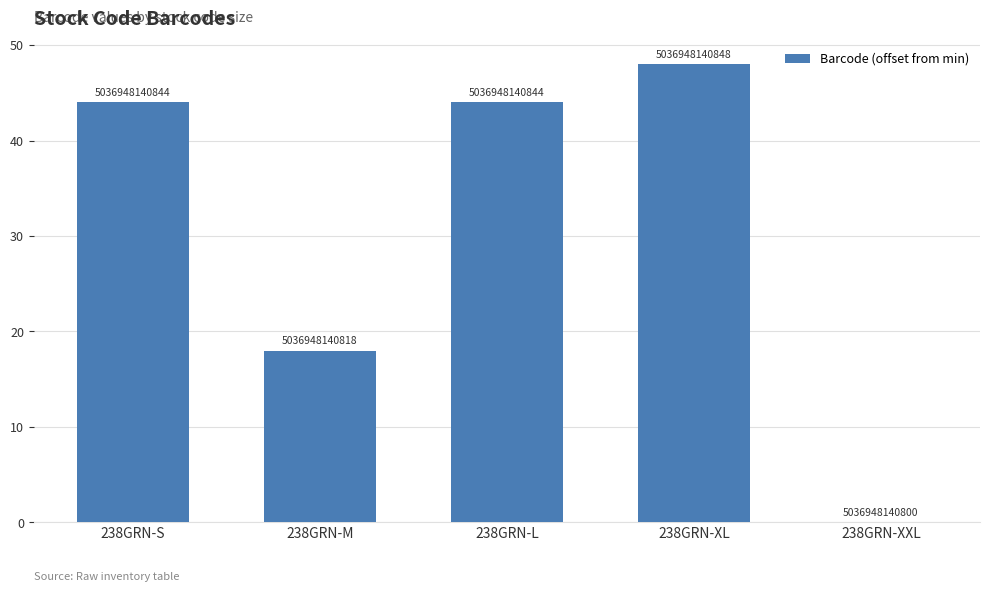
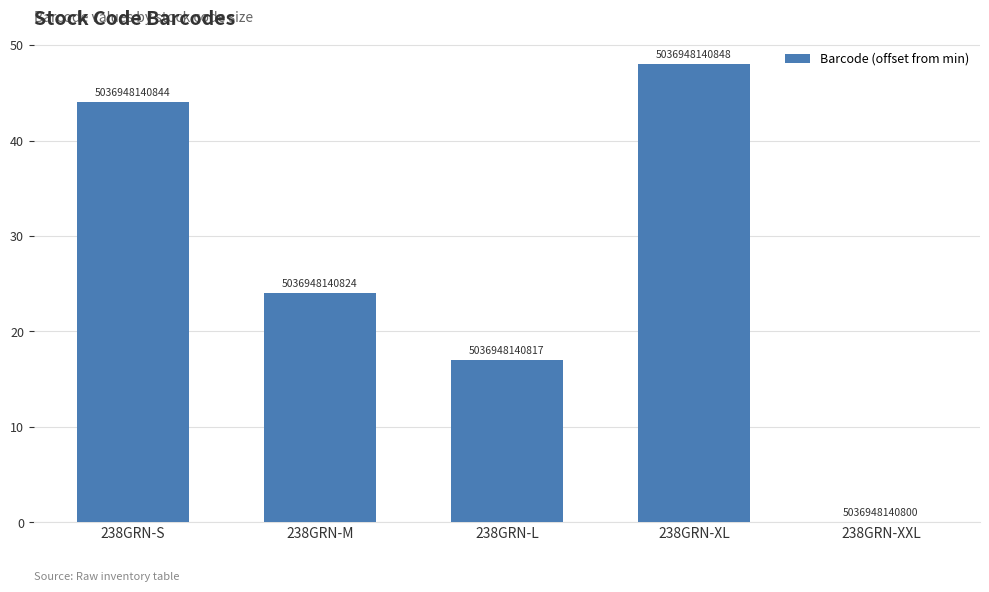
238GRN-M: 5036948140818 -> 5036948140824
238GRN-L: 5036948140844 -> 5036948140817
